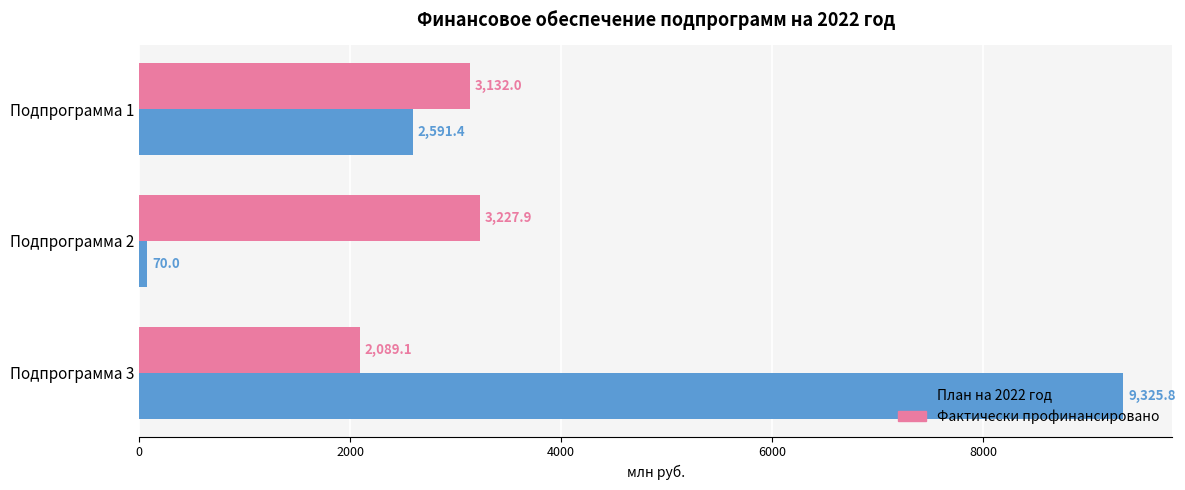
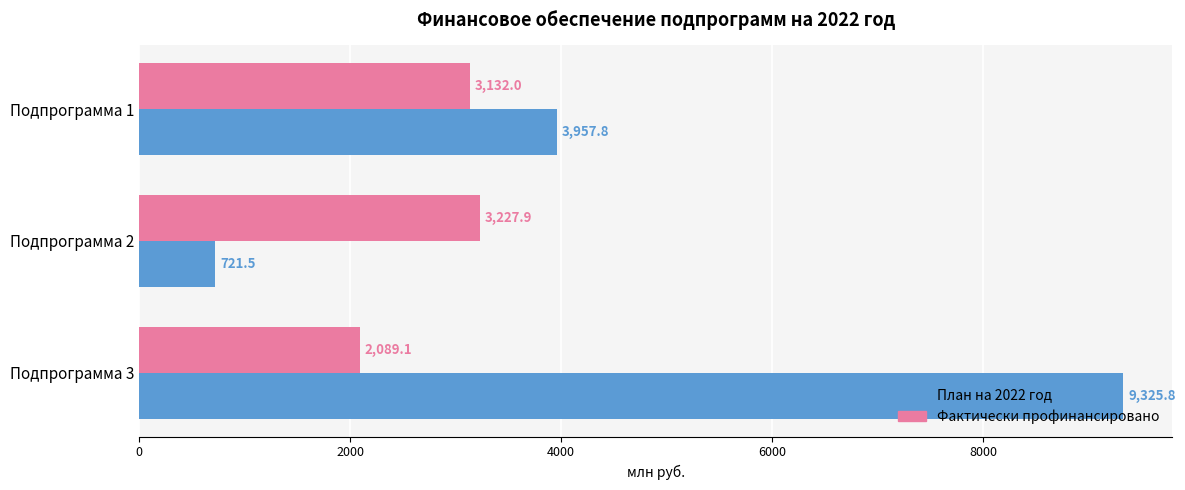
План на 2022 год, Подпрограмма 1: 2,591.4 -> 3,957.8
План на 2022 год, Подпрограмма 2: 70.0 -> 721.5
